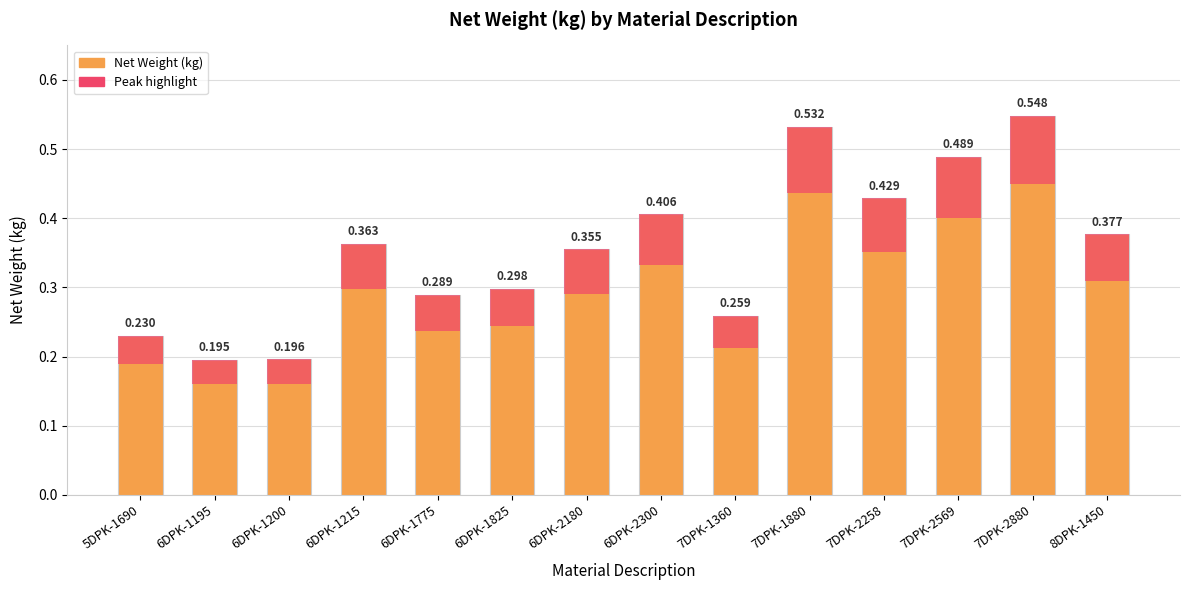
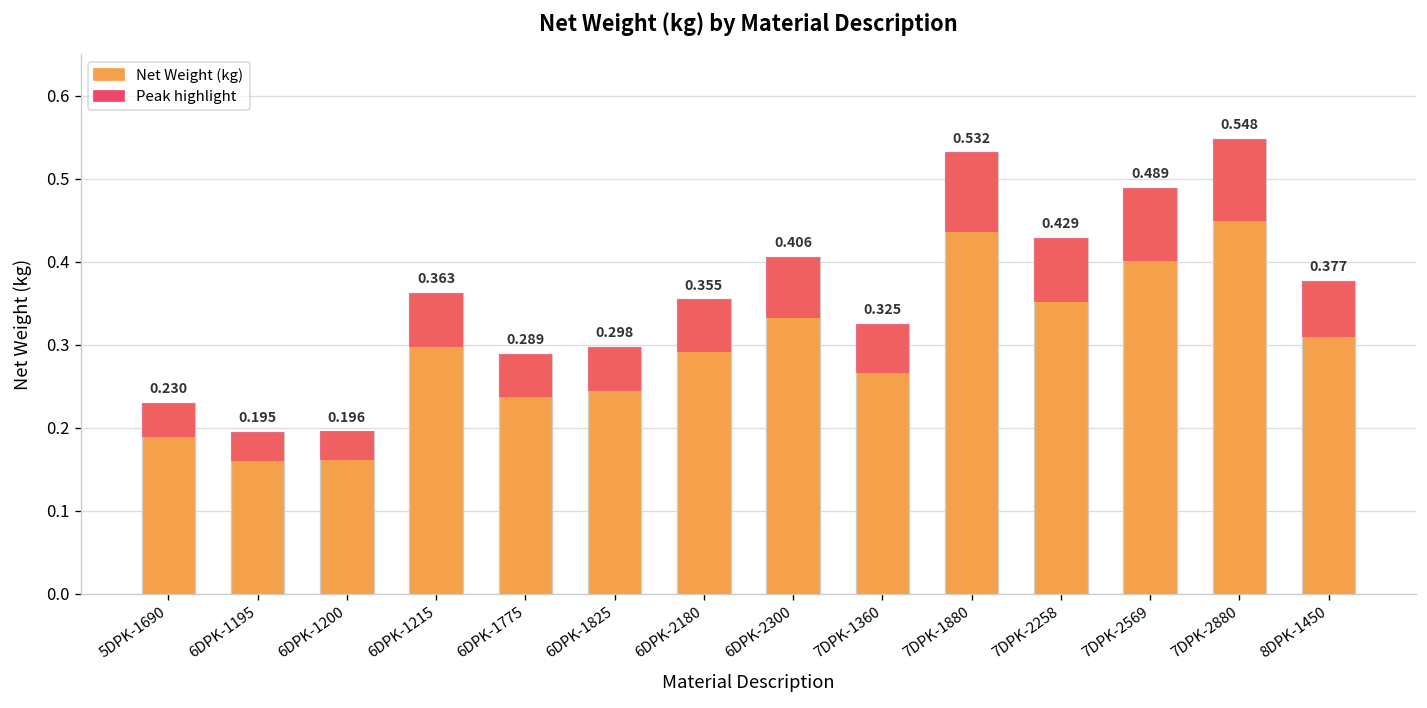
Net Weight (kg), 7DPK-1360: 0.259 -> 0.325
